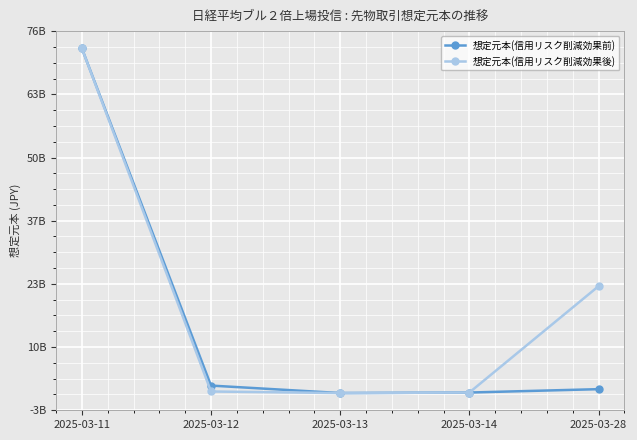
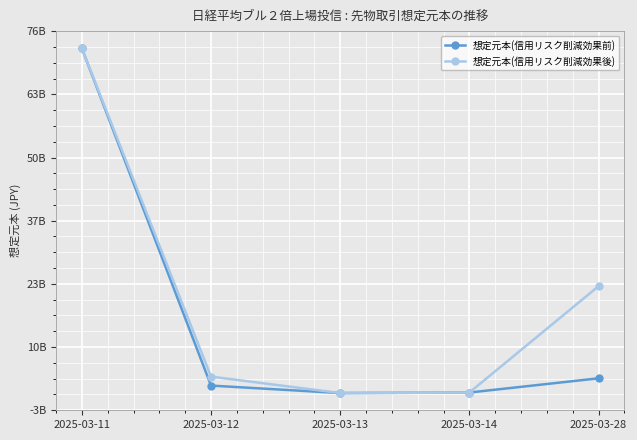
想定元本(信用リスク削減効果後), 2025-03-12: 1000000000 -> 4000000000
想定元本(信用リスク削減効果前), 2025-03-28: 1000000000 -> 3000000000
